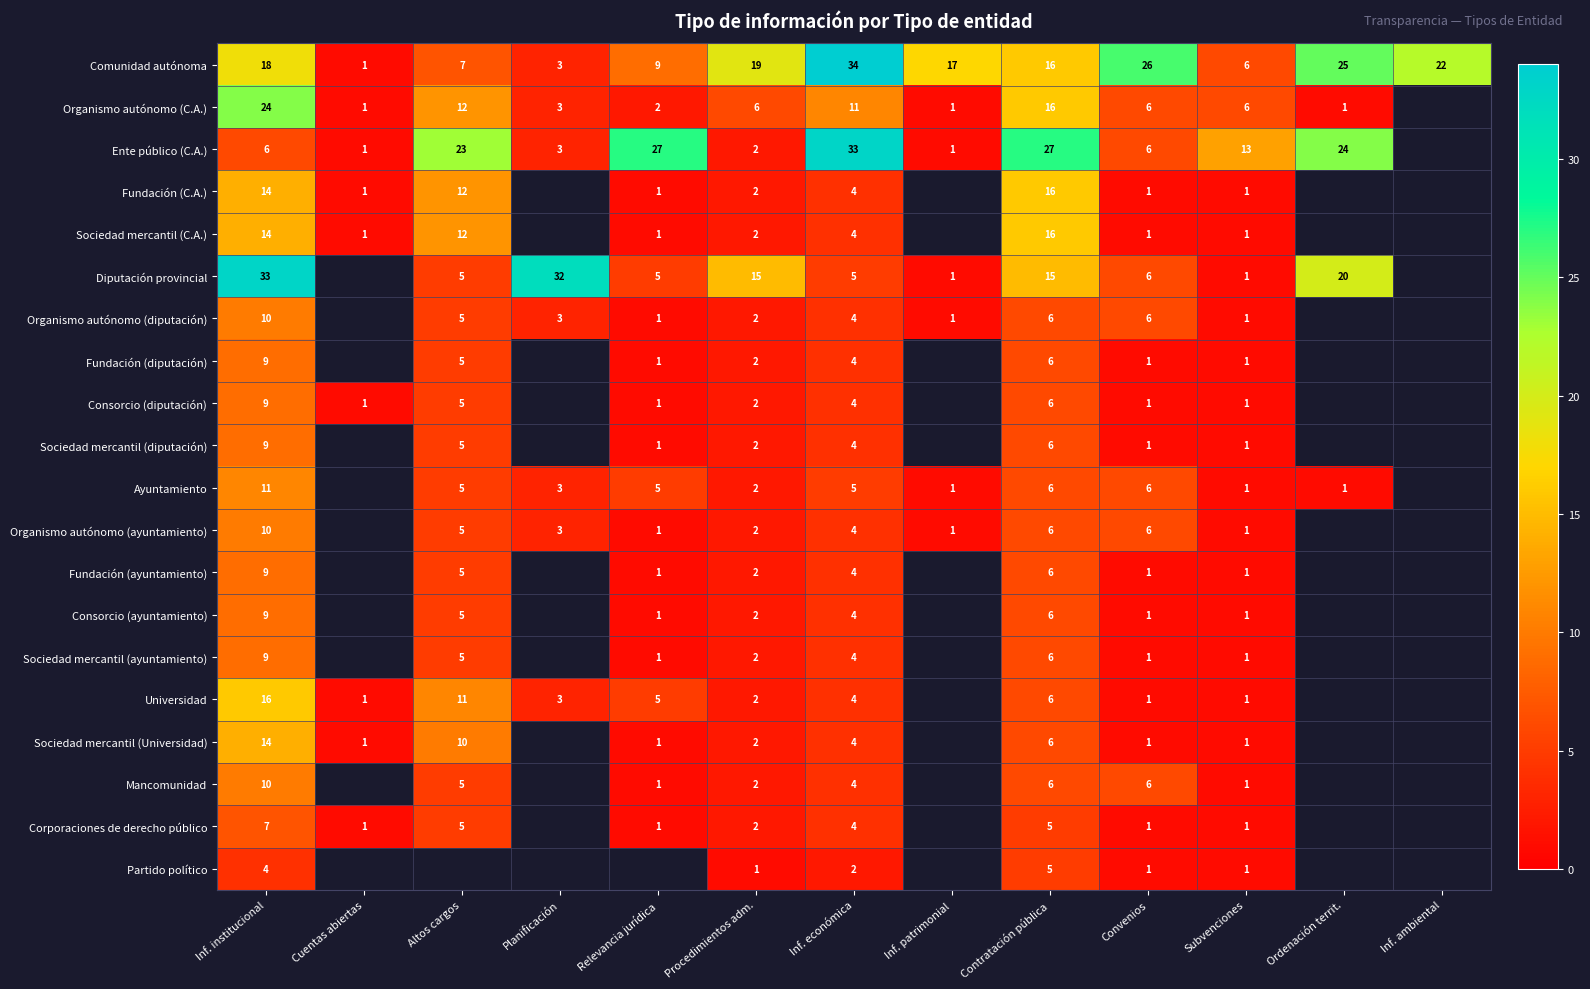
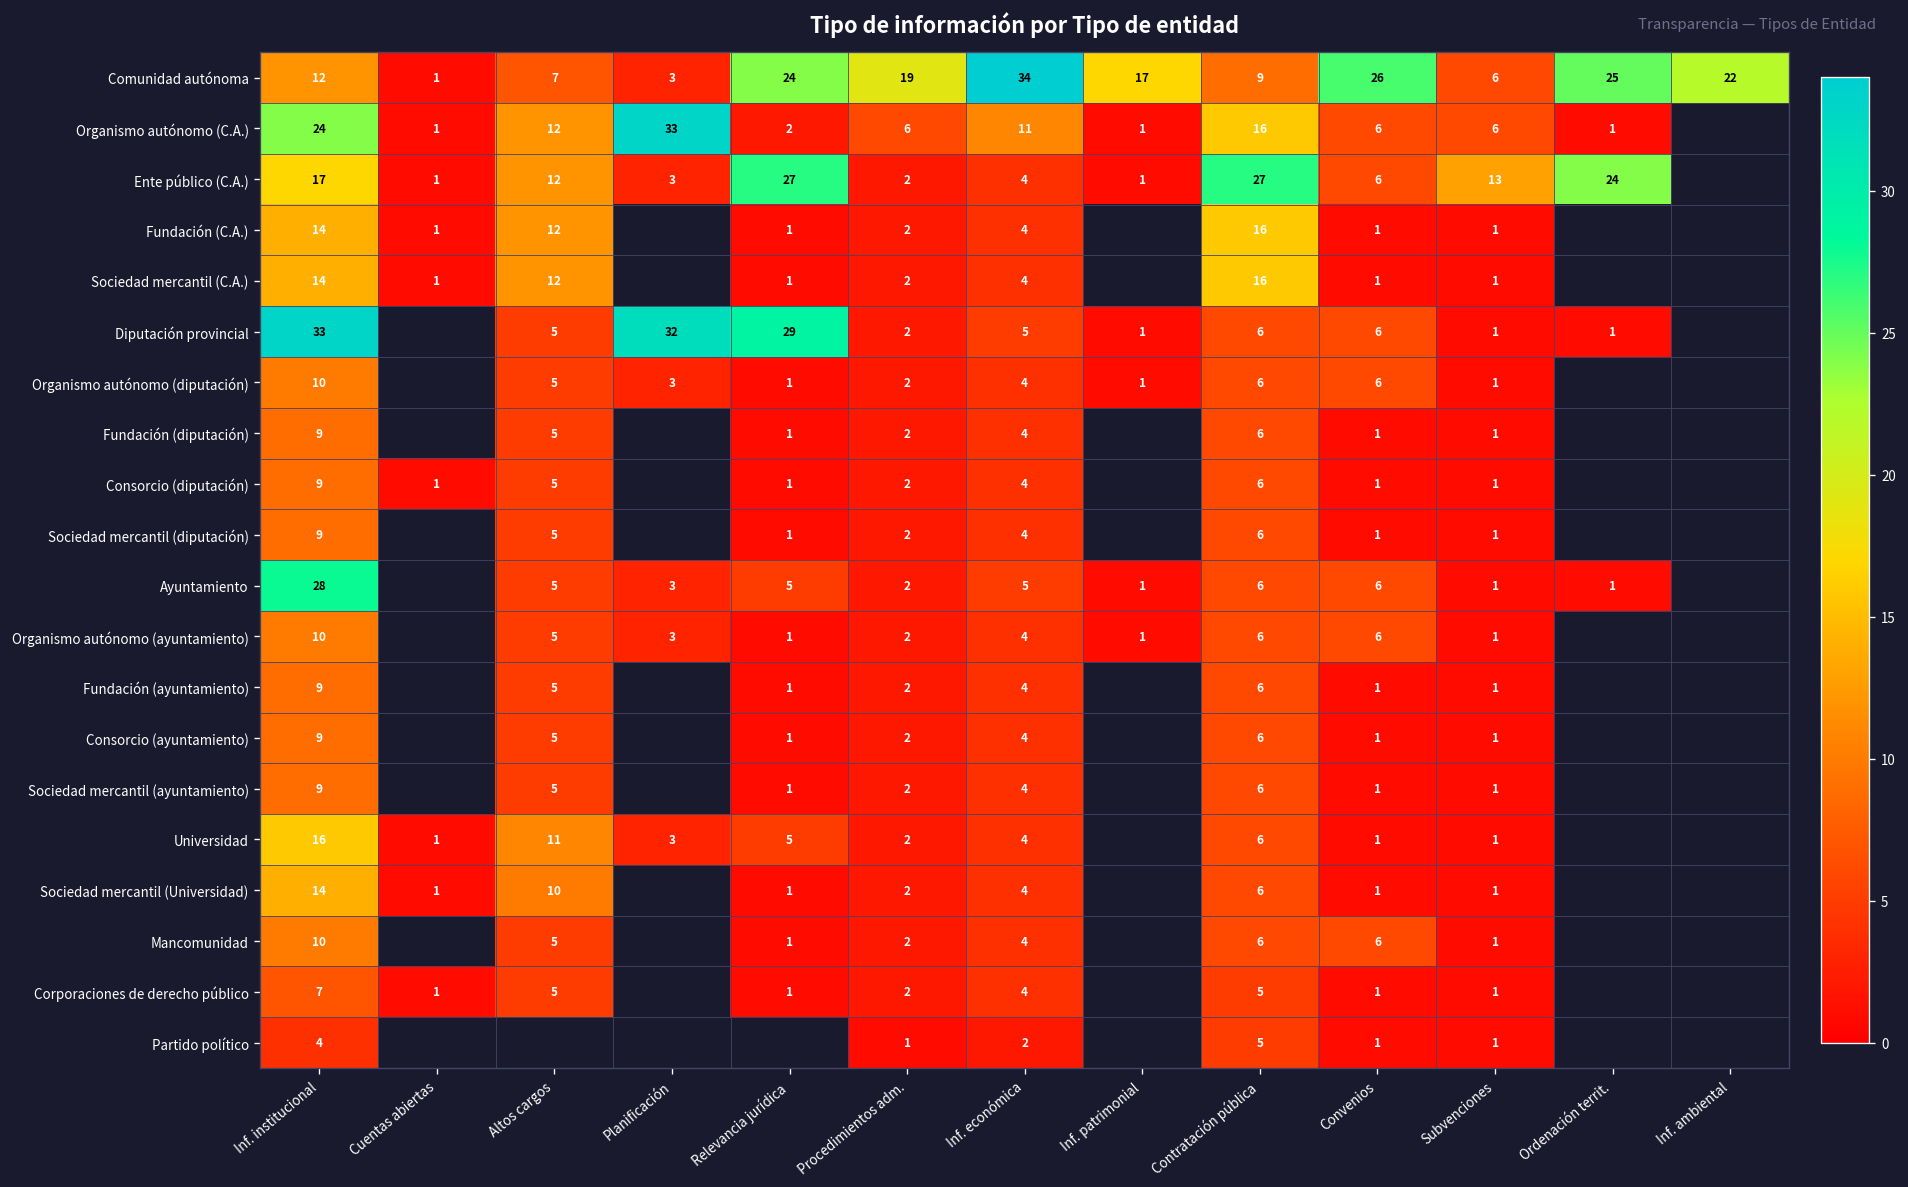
Comunidad autónoma, Inf. institucional: 18 -> 12
Comunidad autónoma, Relevancia jurídica: 9 -> 24
Comunidad autónoma, Contratación pública: 16 -> 9
Organismo autónomo (C.A.), Planificación: 3 -> 33
Ente público (C.A.), Inf. institucional: 6 -> 17
Ente público (C.A.), Altos cargos: 23 -> 12
Ente público (C.A.), Inf. económica: 33 -> 4
Diputación provincial, Relevancia jurídica: 5 -> 29
Diputación provincial, Procedimientos adm.: 15 -> 2
Diputación provincial, Contratación pública: 15 -> 6
Diputación provincial, Ordenación territ.: 20 -> 1
Ayuntamiento, Inf. institucional: 11 -> 28
